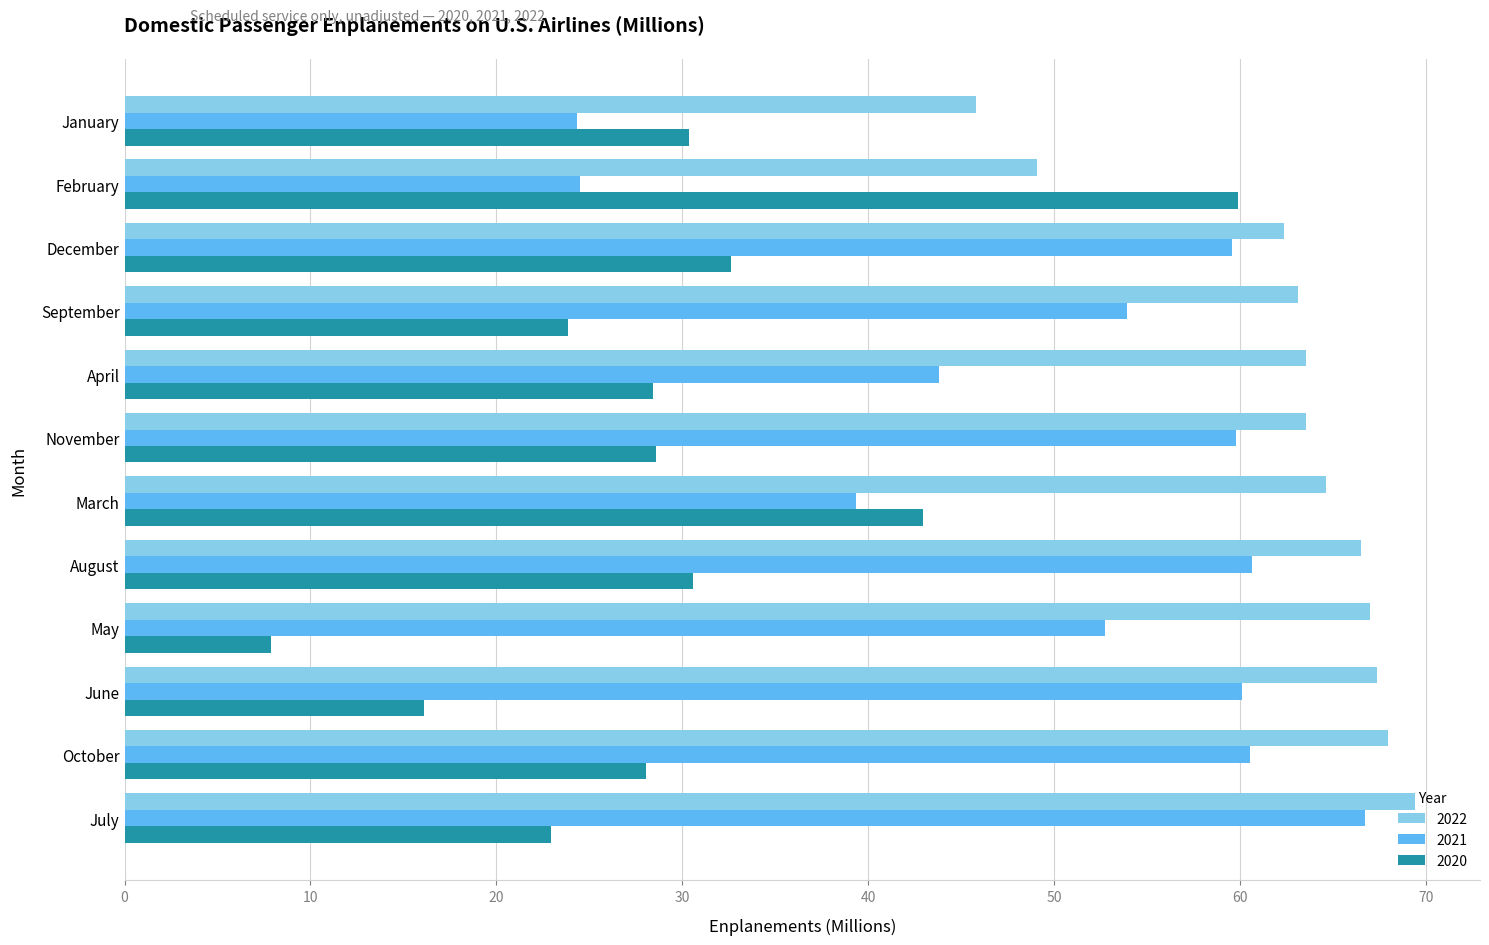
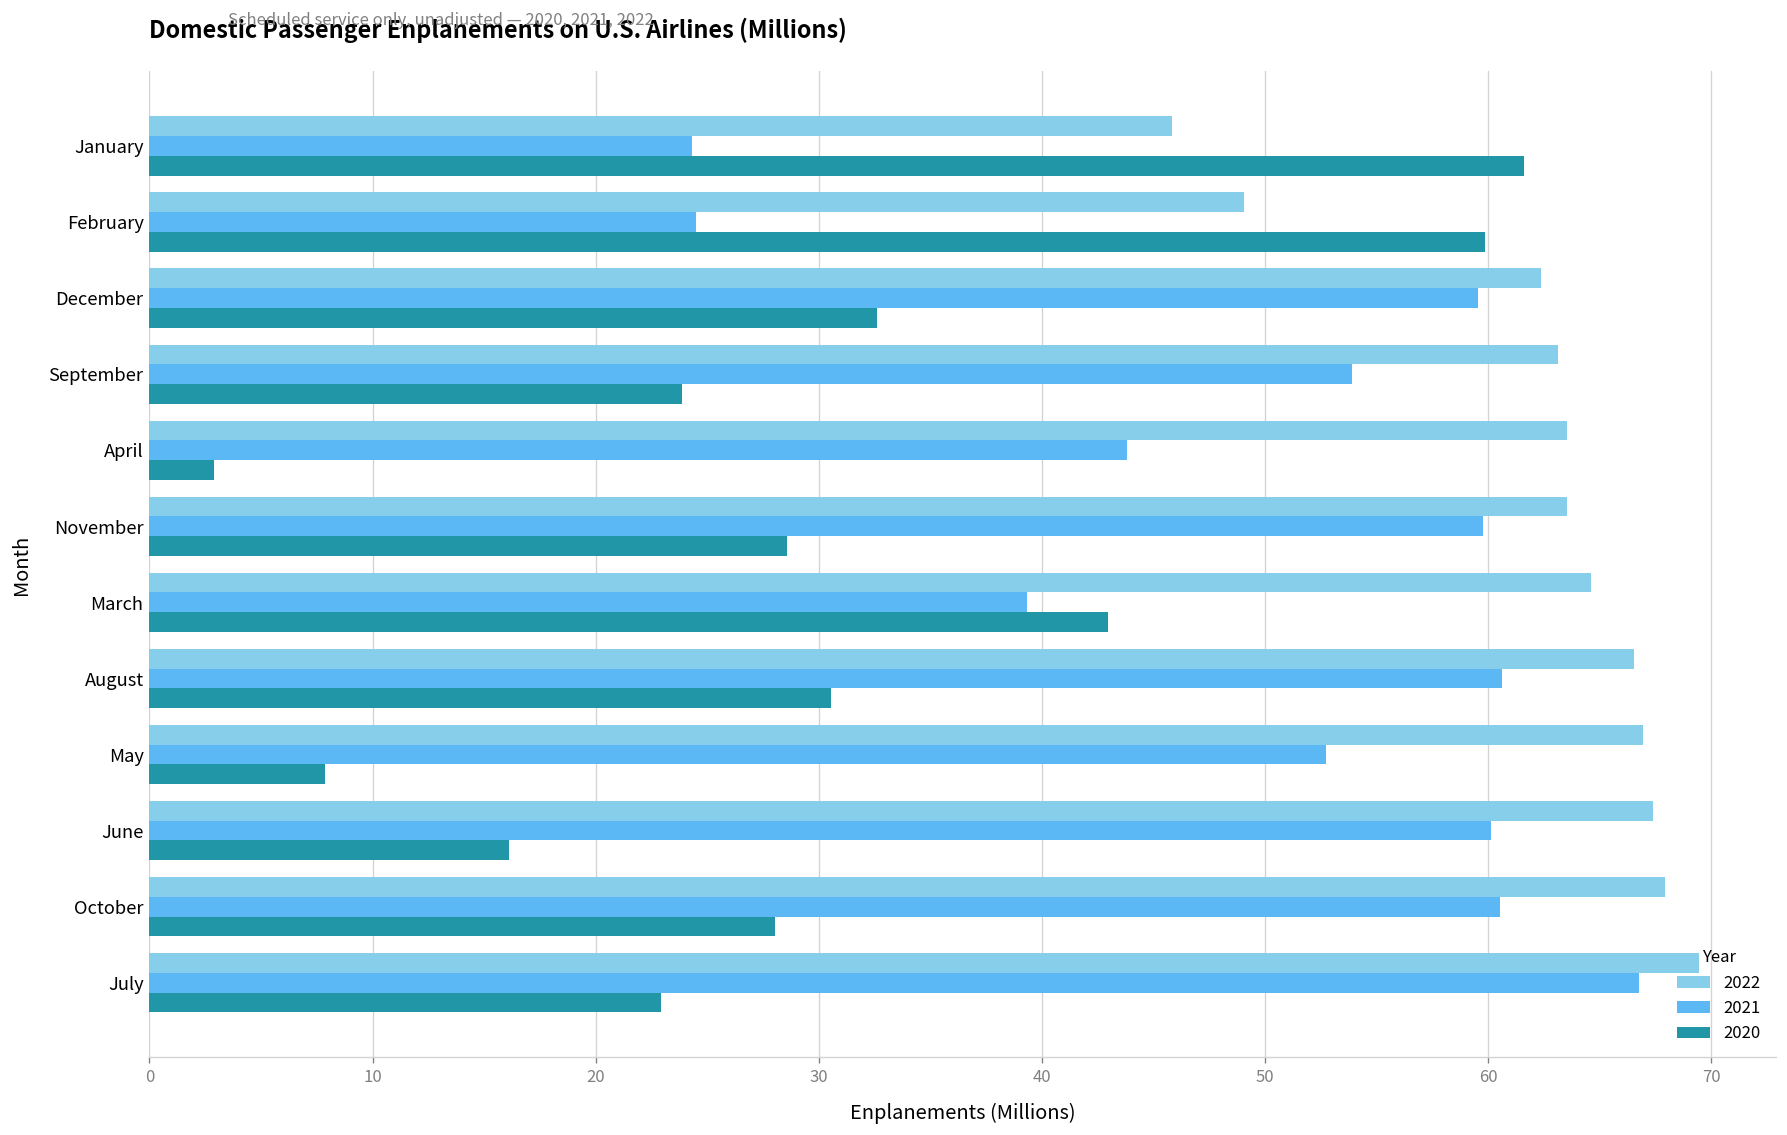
2020, January: 30.4 -> 61.6
2020, April: 28.4 -> 2.9
